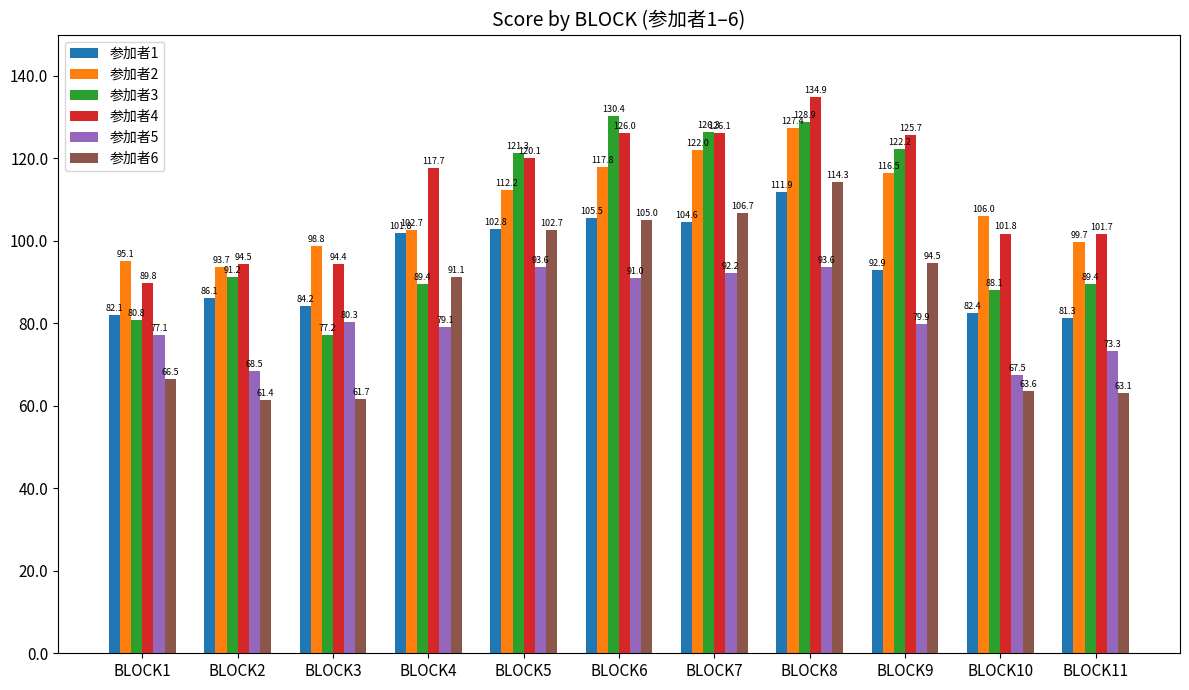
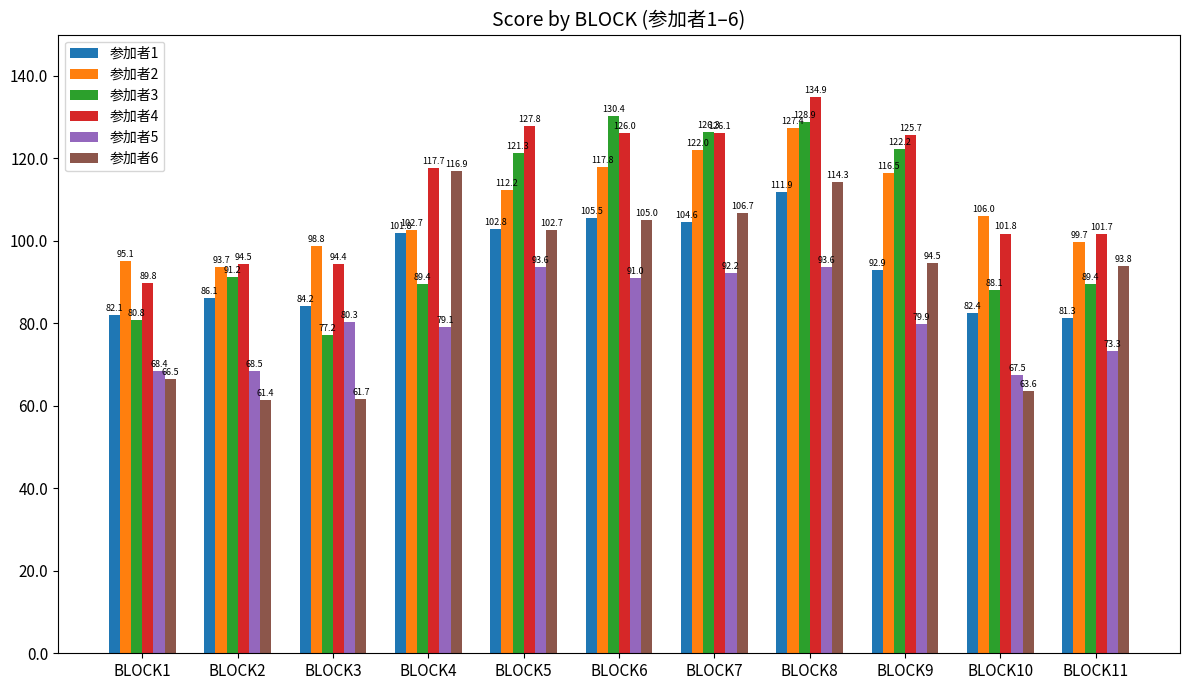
参加者5, BLOCK1: 77.1 -> 68.4
参加者6, BLOCK4: 91.1 -> 116.9
参加者4, BLOCK5: 120.1 -> 127.8
参加者6, BLOCK11: 63.1 -> 93.8
